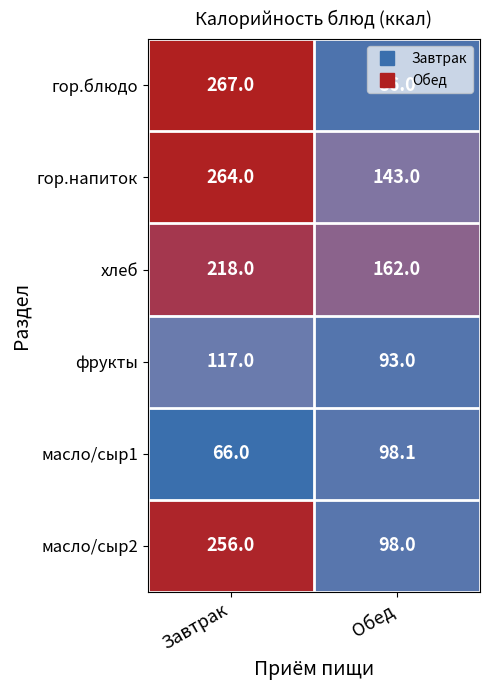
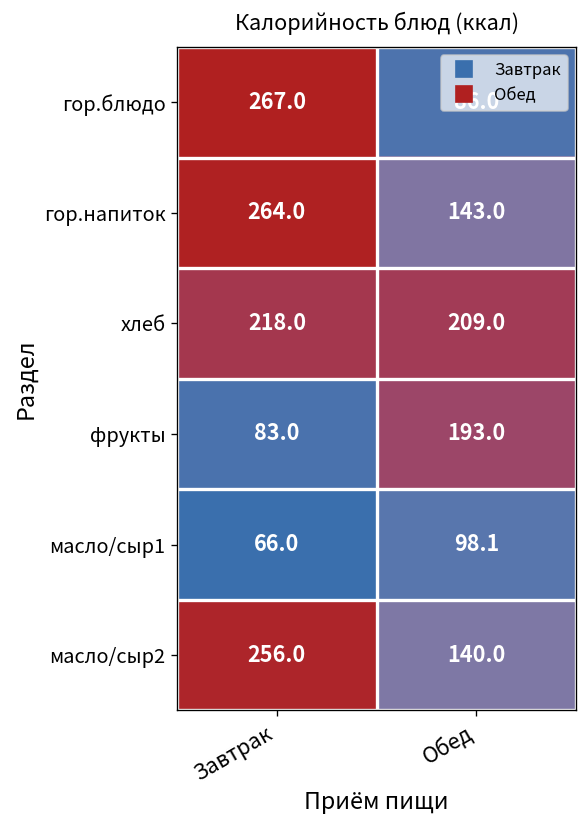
хлеб, Обед: 162.0 -> 209.0
фрукты, Завтрак: 117.0 -> 83.0
фрукты, Обед: 93.0 -> 193.0
масло/сыр2, Обед: 98.0 -> 140.0
